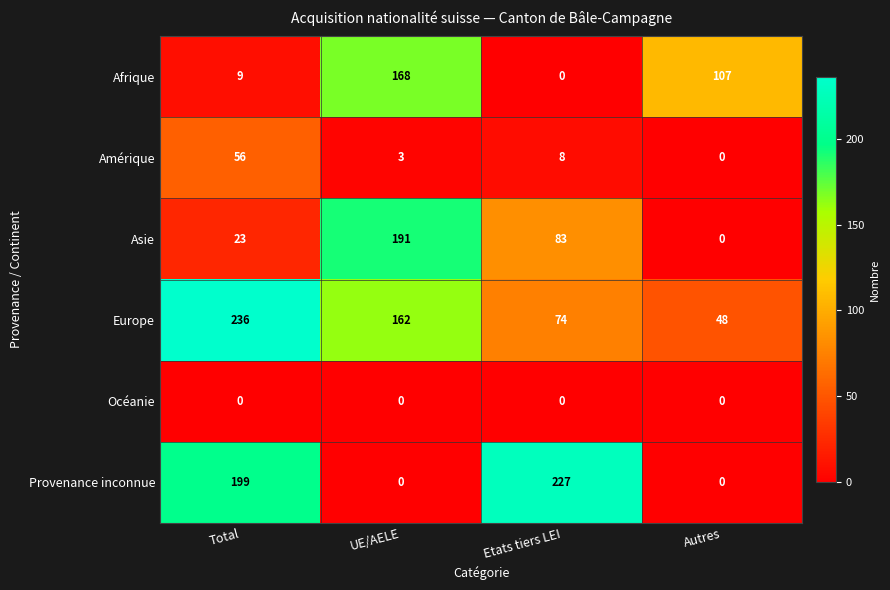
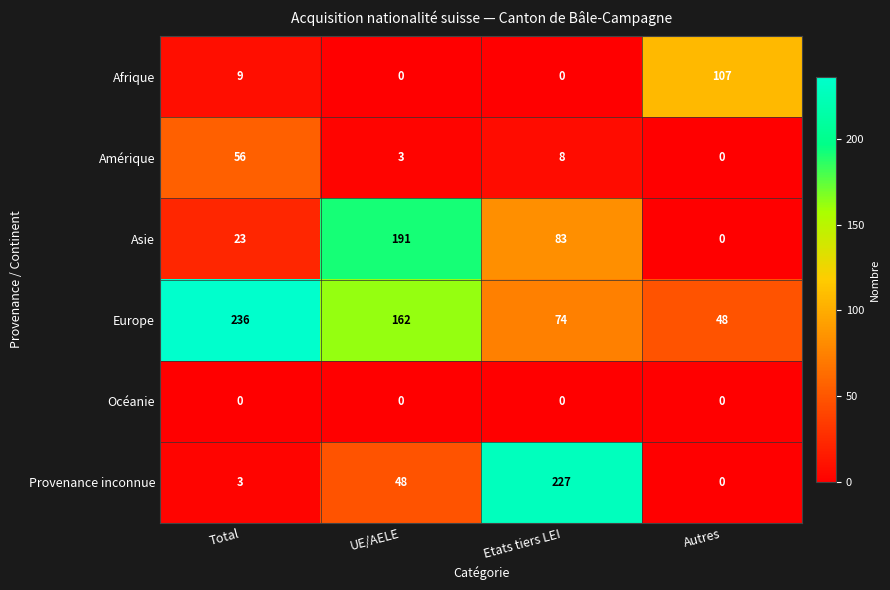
Afrique, UE/AELE: 168 -> 0
Provenance inconnue, Total: 199 -> 3
Provenance inconnue, UE/AELE: 0 -> 48
